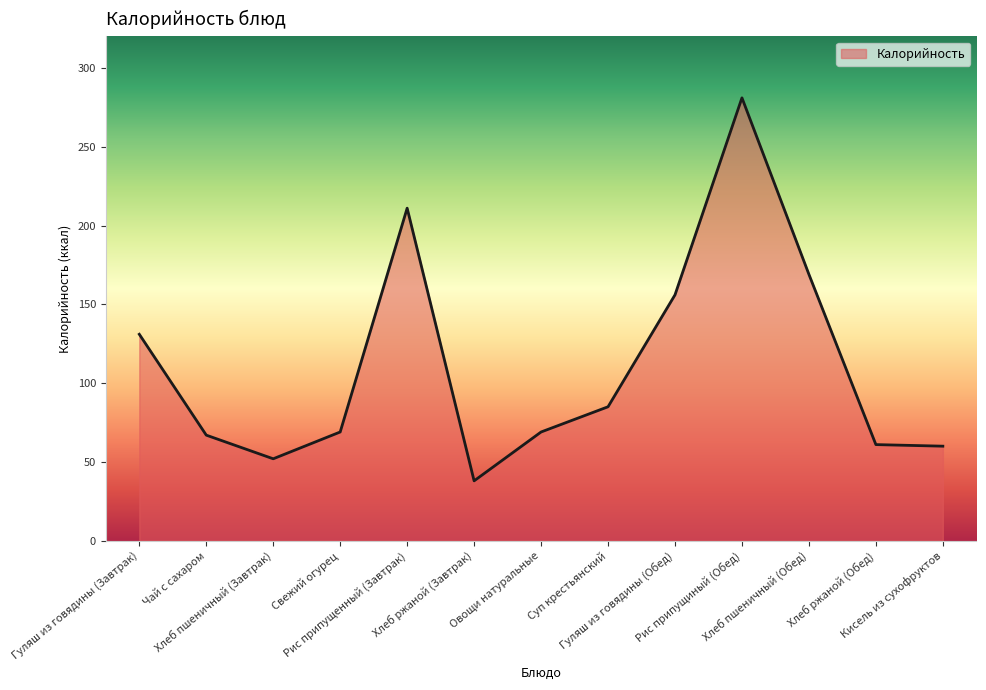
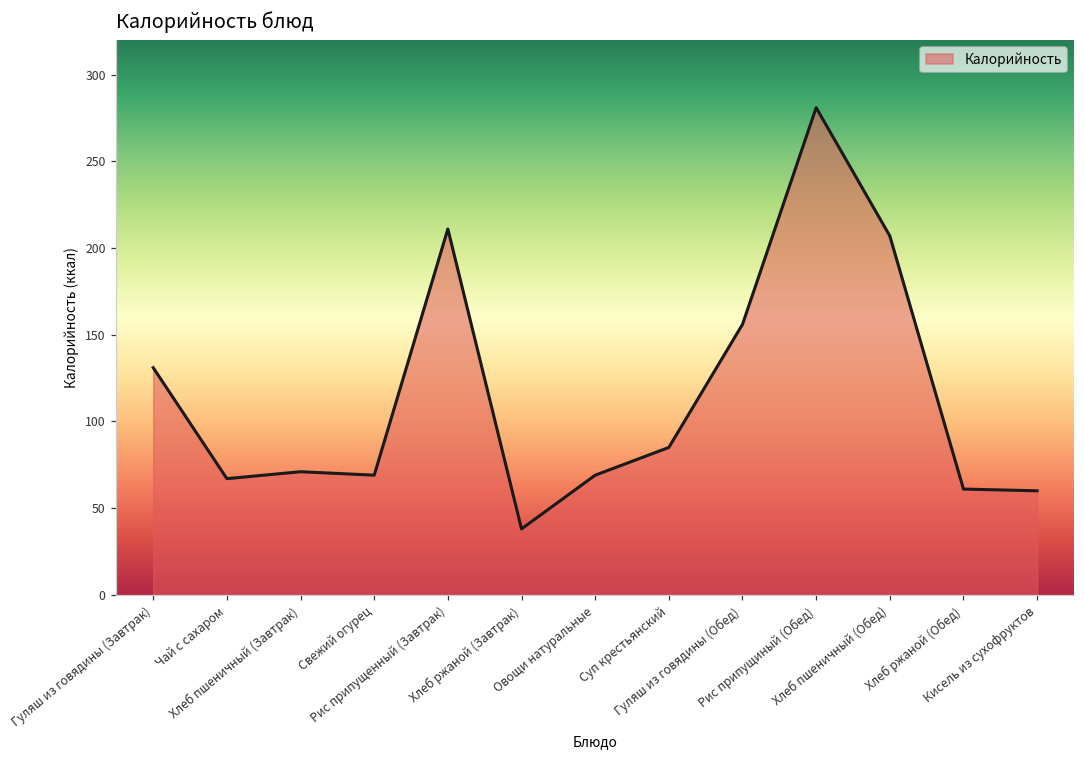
Хлеб пшеничный (Завтрак): 52 -> 71
Хлеб пшеничный (Обед): 169 -> 207
